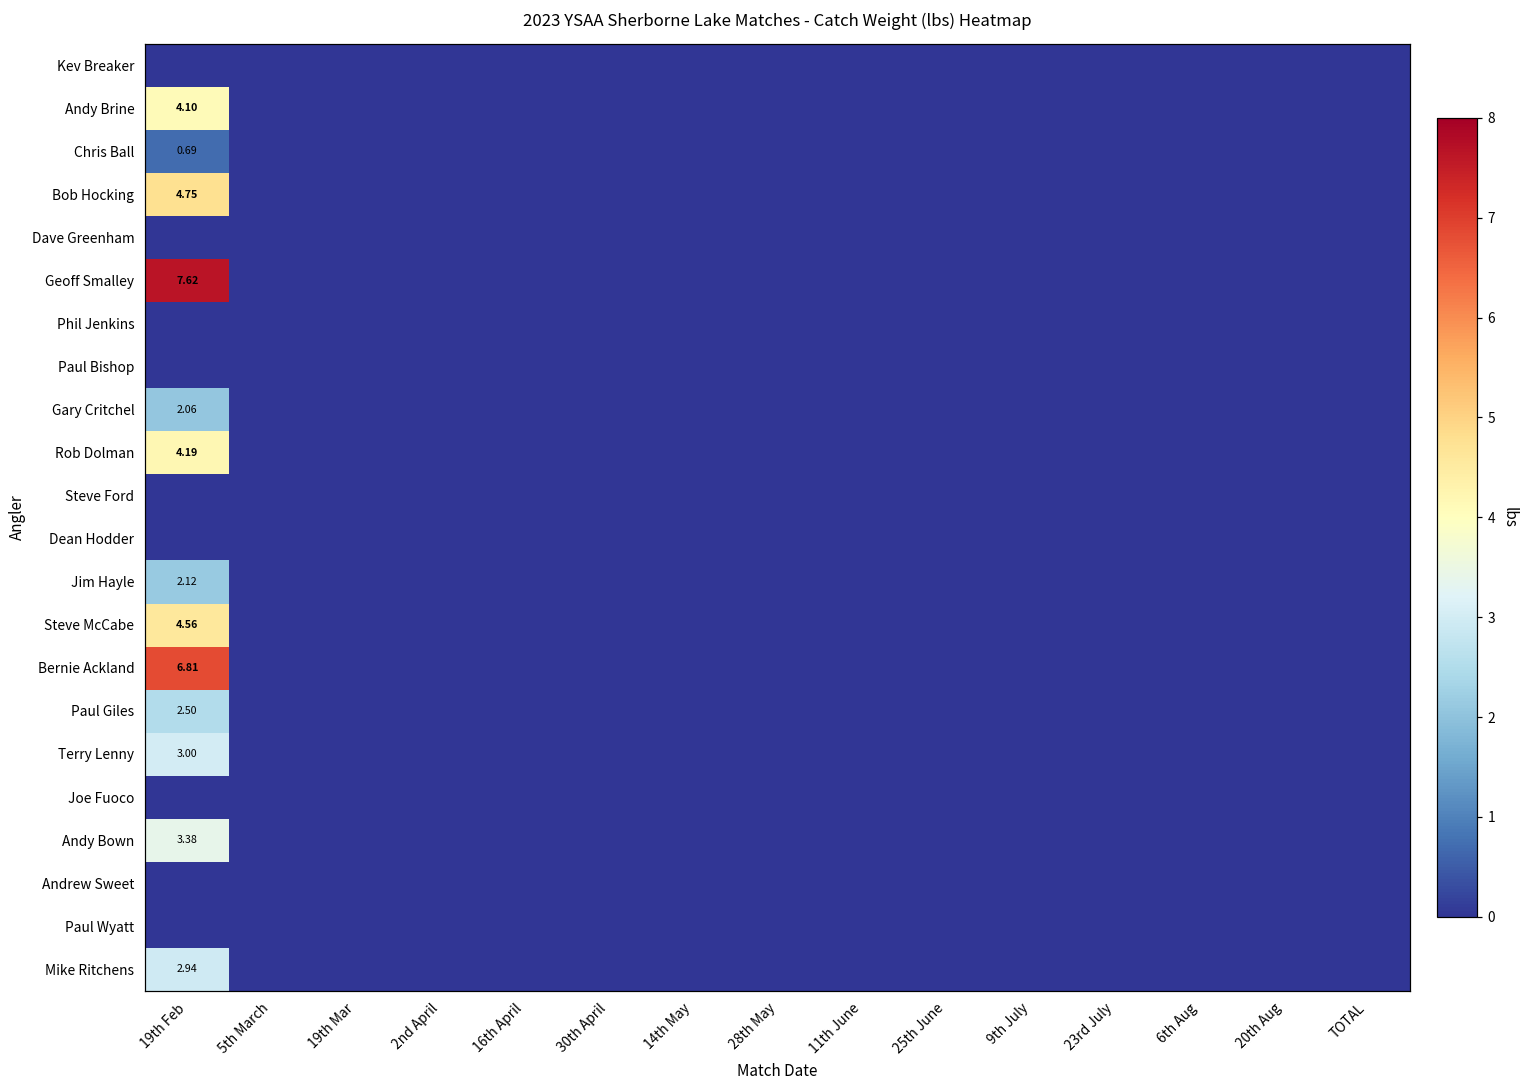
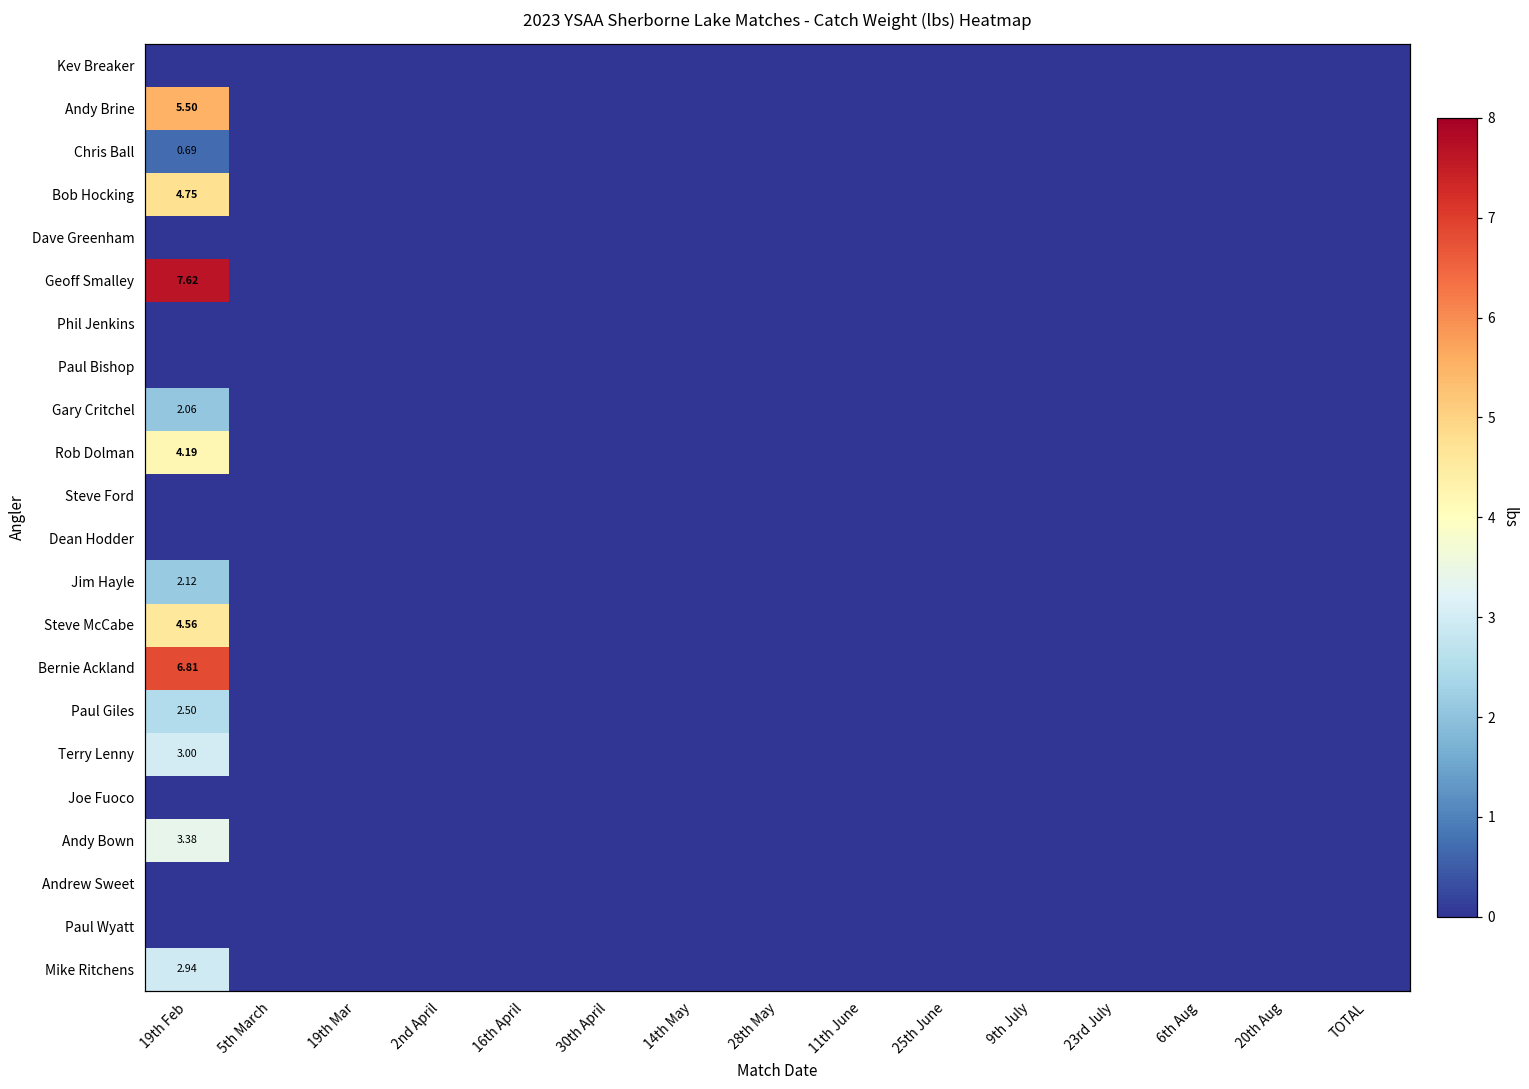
Andy Brine, 19th Feb: 4.10 -> 5.50
